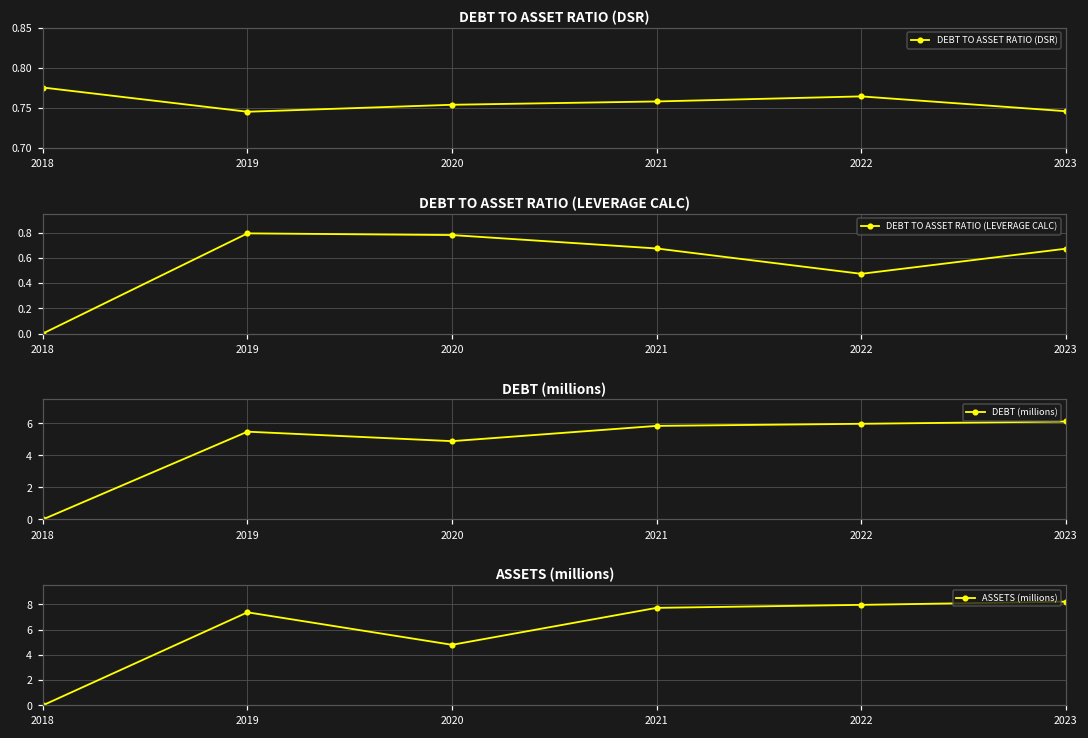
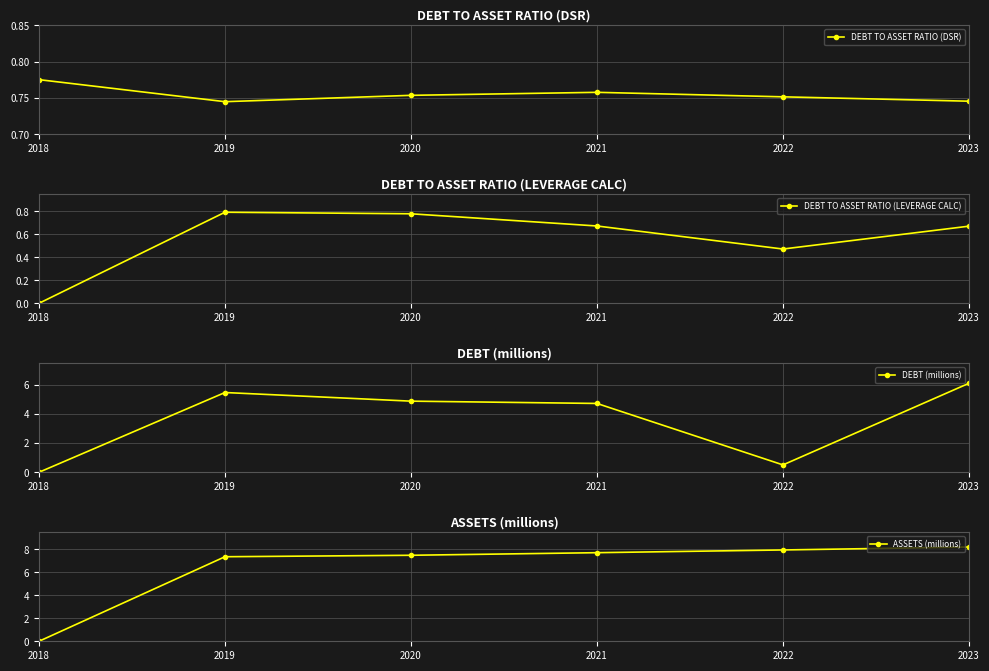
DEBT TO ASSET RATIO (DSR), 2022: 0.76 -> 0.75
DEBT (millions), 2021: 5.8 -> 4.7
DEBT (millions), 2022: 6.0 -> 0.5
ASSETS (millions), 2020: 4.8 -> 7.5
